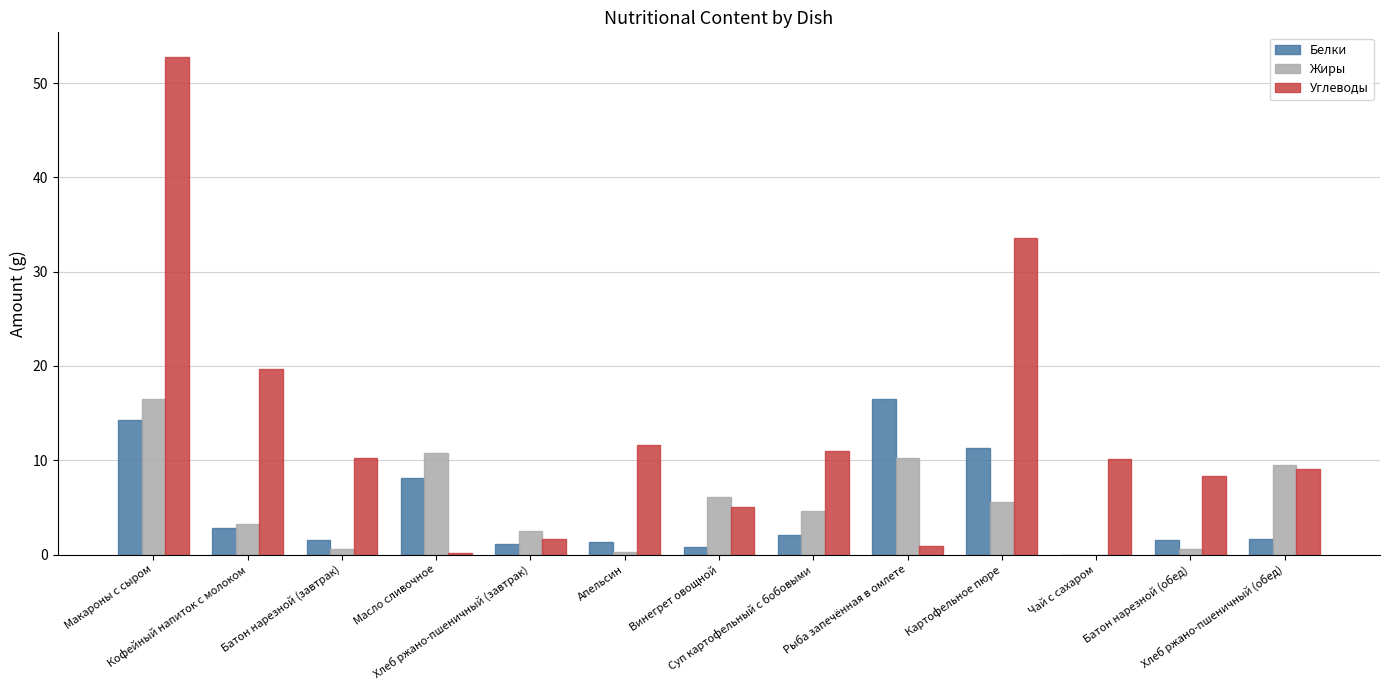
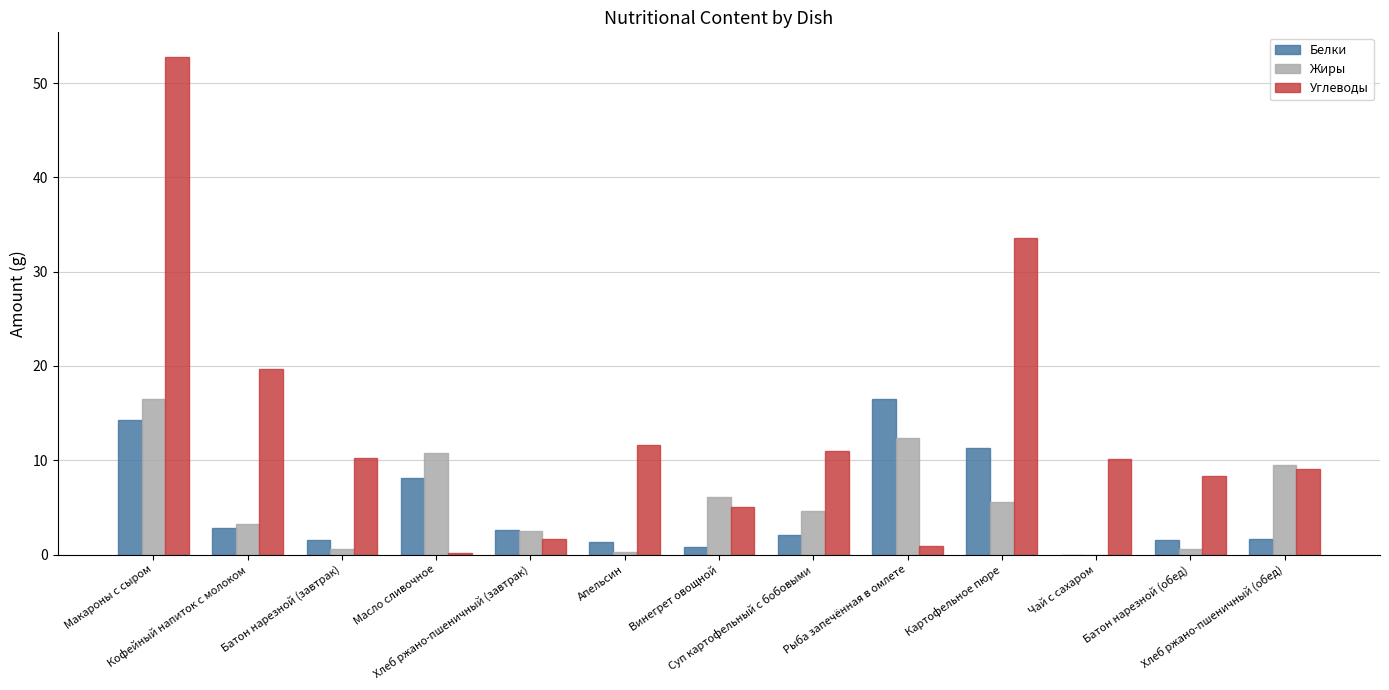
Белки, Хлеб ржано-пшеничный (завтрак): 1 -> 3
Жиры, Рыба запечённая в омлете: 10 -> 12
